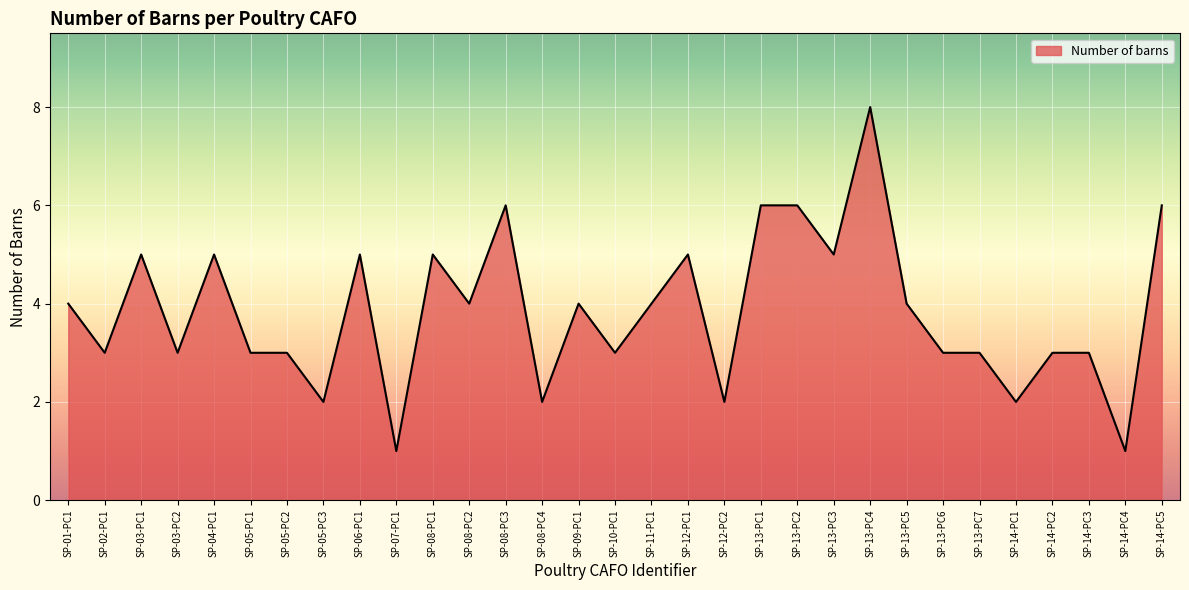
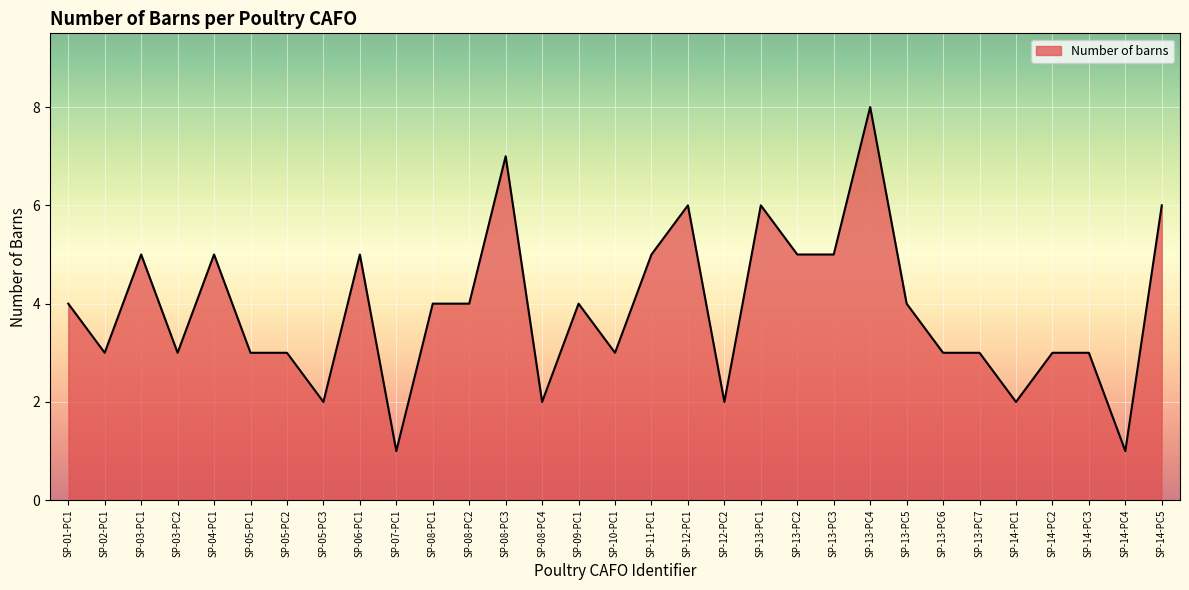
SP-08-PC1: 5 -> 4
SP-08-PC3: 6 -> 7
SP-11-PC1: 4 -> 5
SP-12-PC1: 5 -> 6
SP-13-PC2: 6 -> 5
